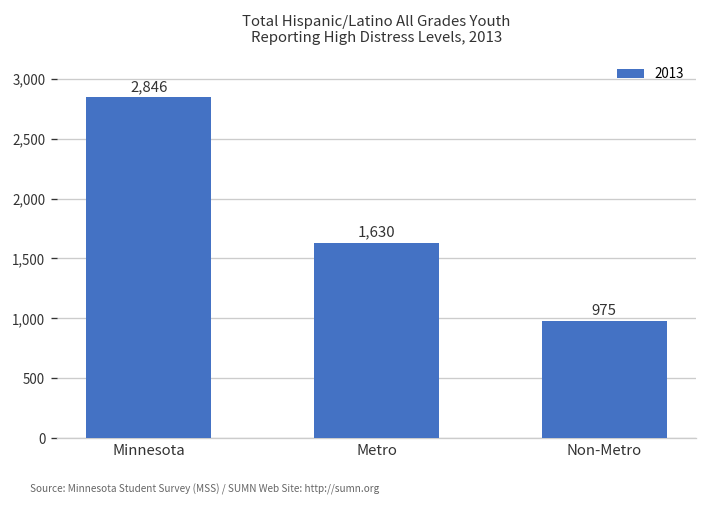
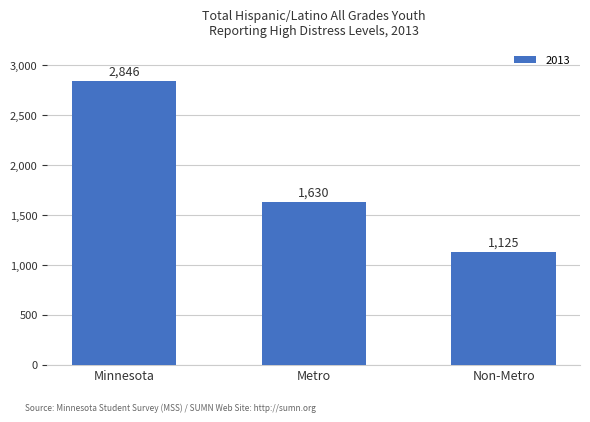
Non-Metro: 975 -> 1,125
